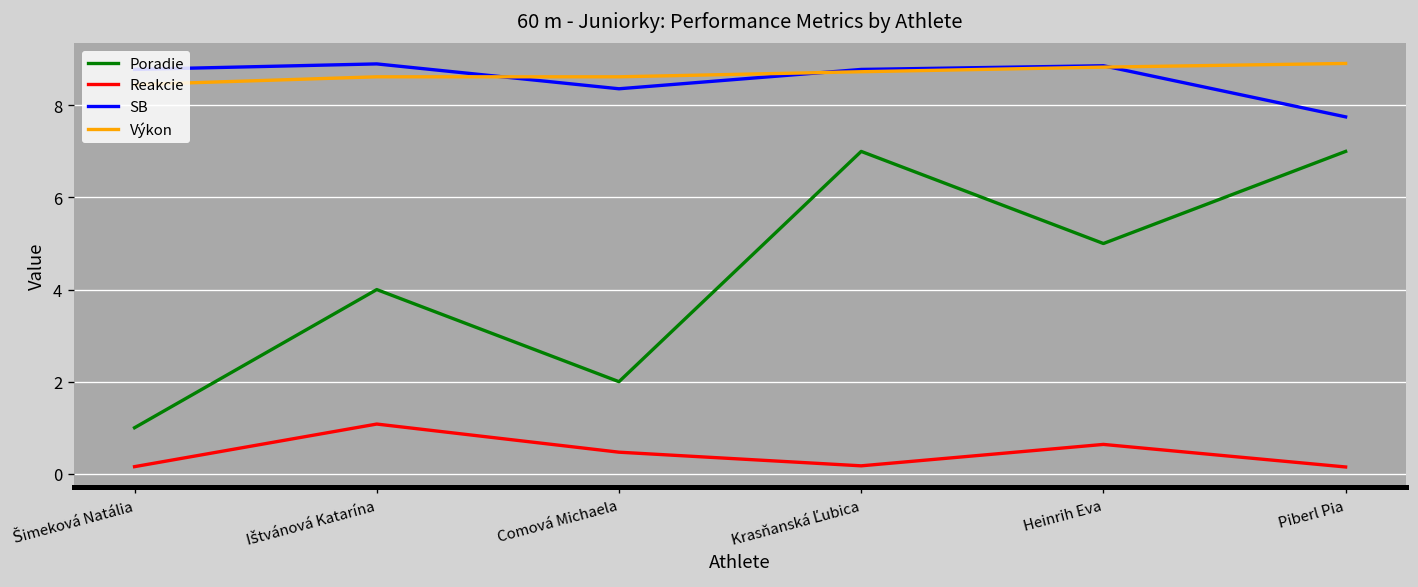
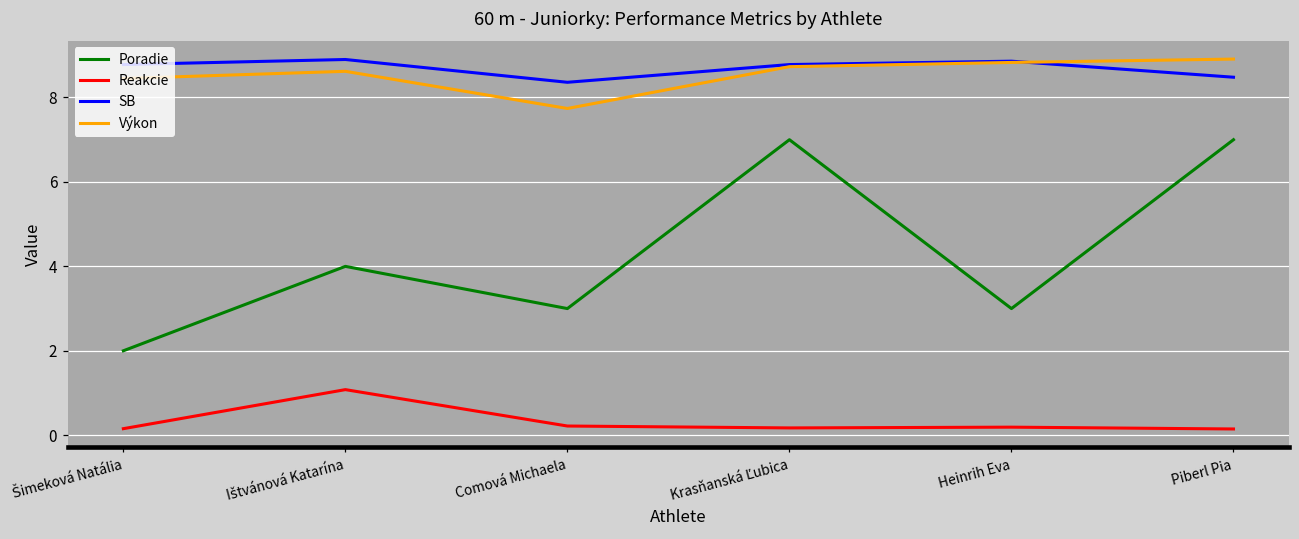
Poradie, Šimeková Natália: 1 -> 2
Poradie, Comová Michaela: 2 -> 3
Reakcie, Comová Michaela: 0.5 -> 0.2
Výkon, Comová Michaela: 8.6 -> 7.7
Poradie, Heinrih Eva: 5 -> 3
Reakcie, Heinrih Eva: 0.6 -> 0.2
SB, Piberl Pia: 7.8 -> 8.5
